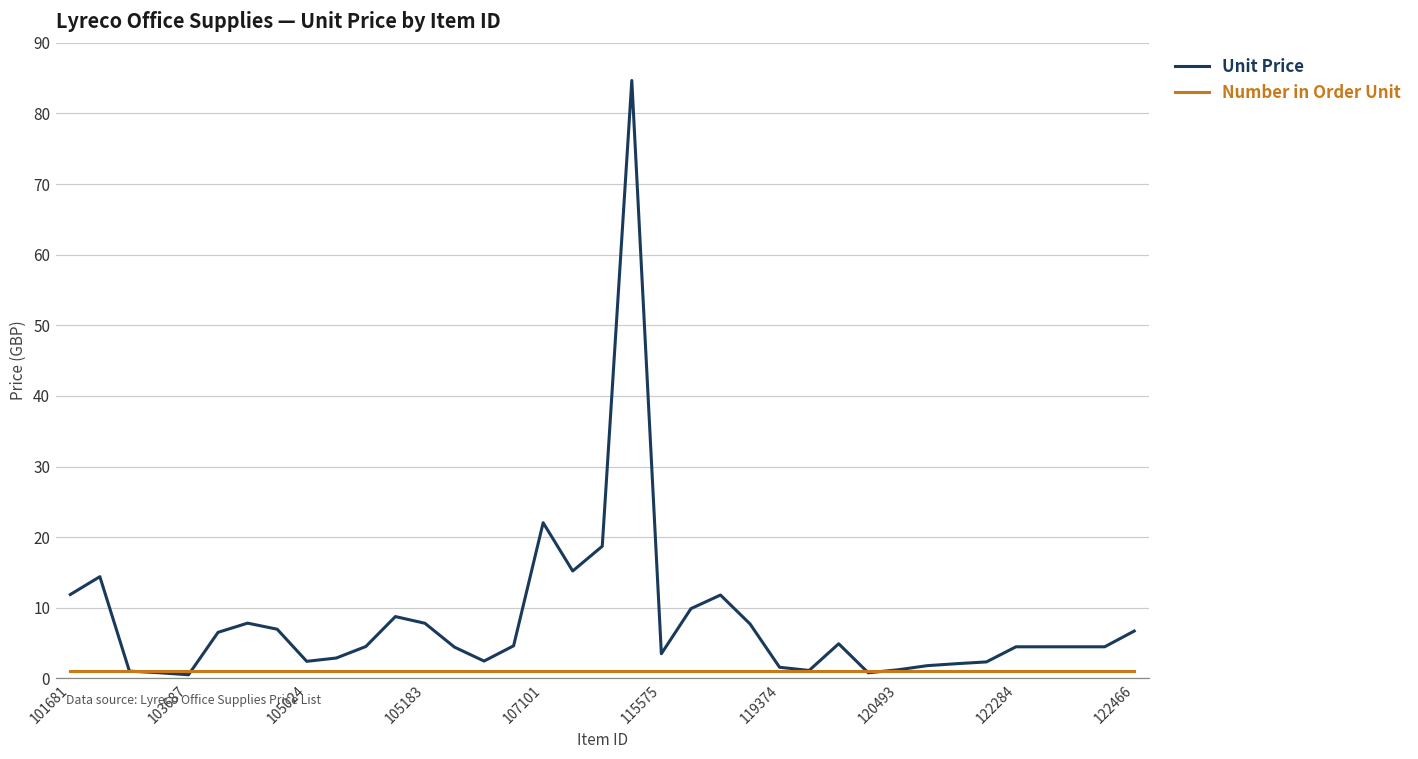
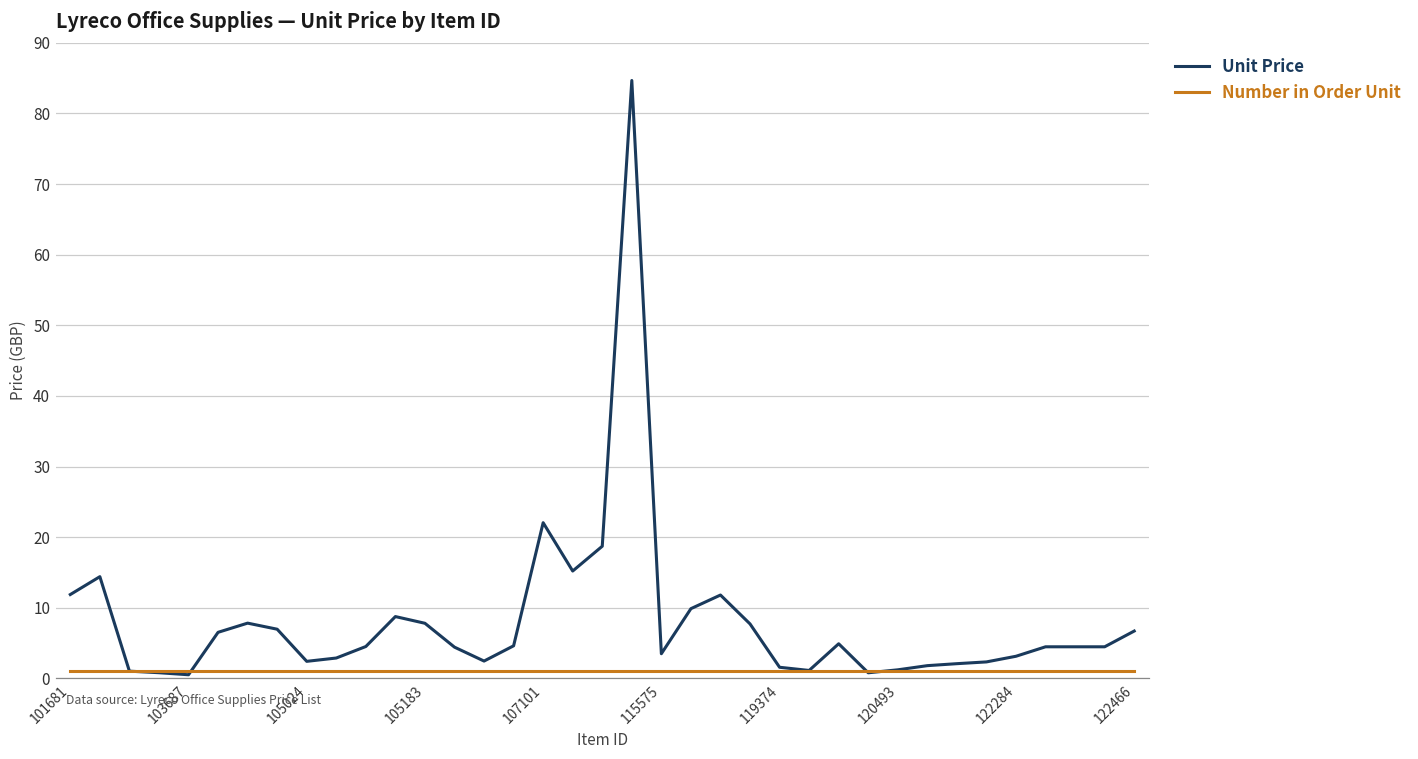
Unit Price, 122284: 4 -> 3
